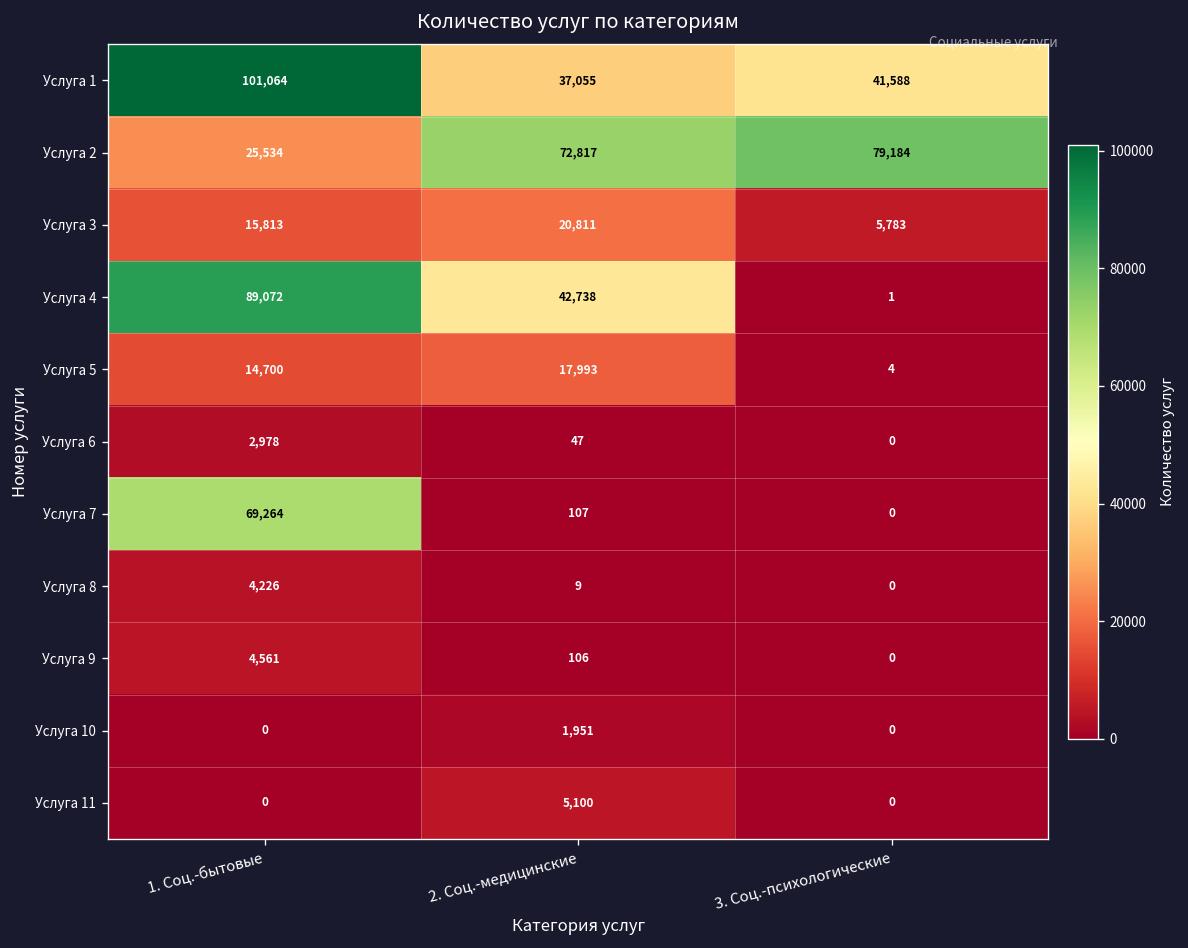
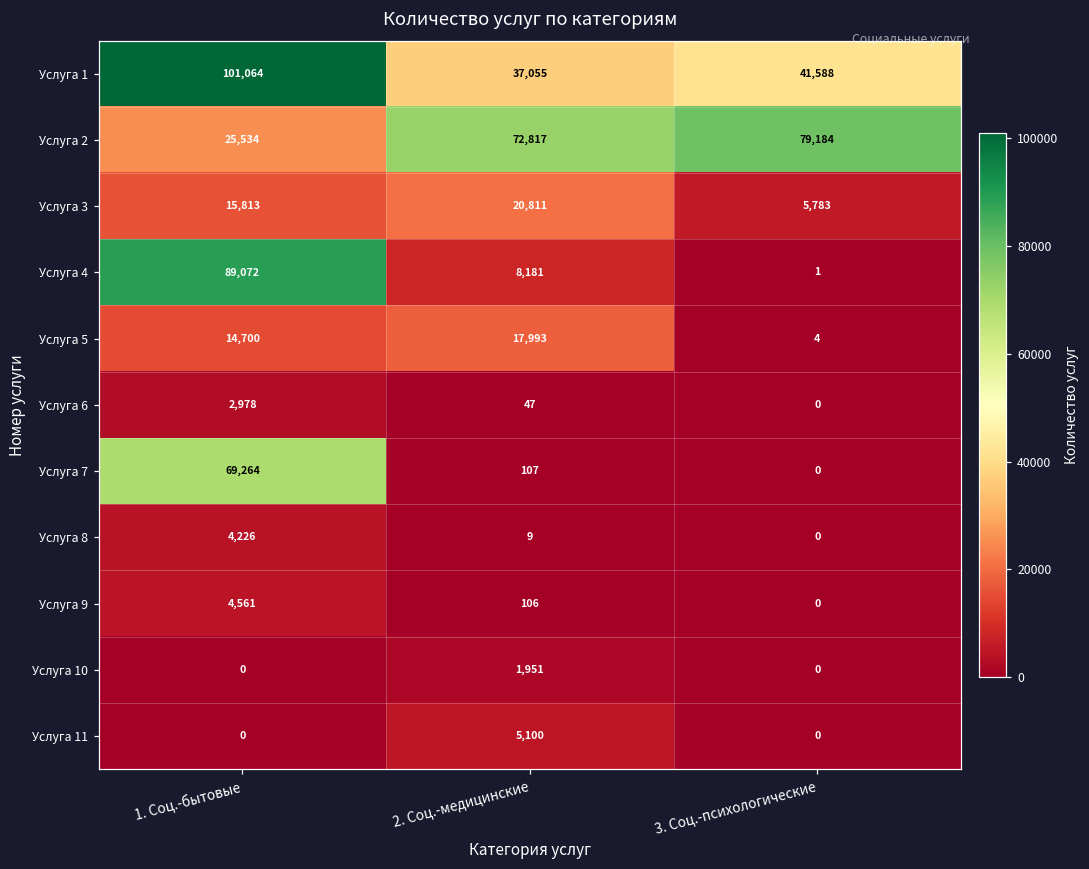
Услуга 4, 2. Соц.-медицинские: 42,738 -> 8,181
